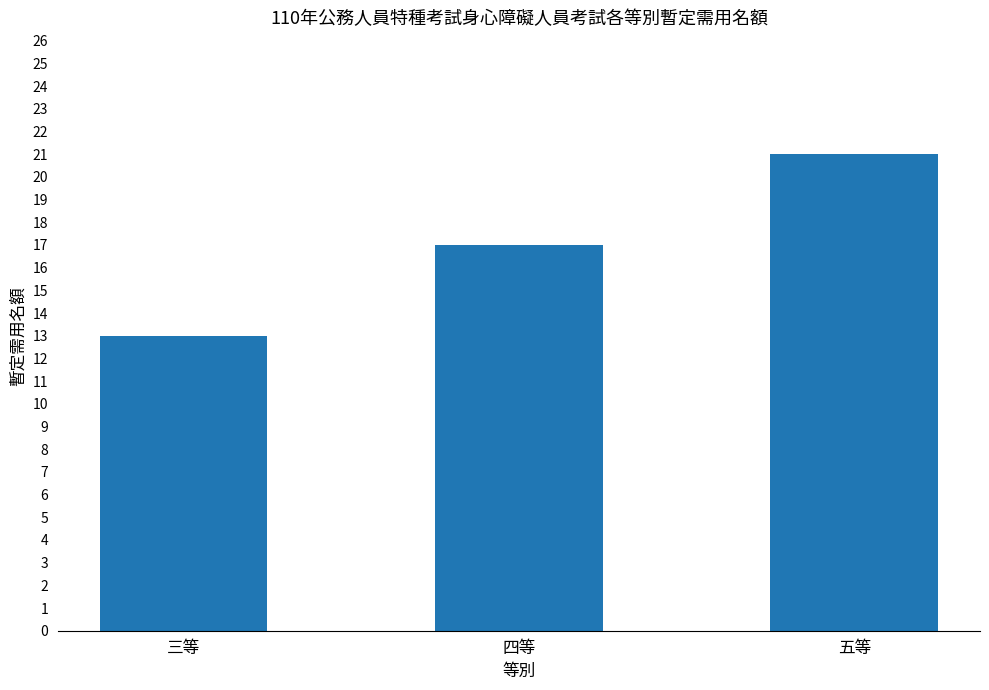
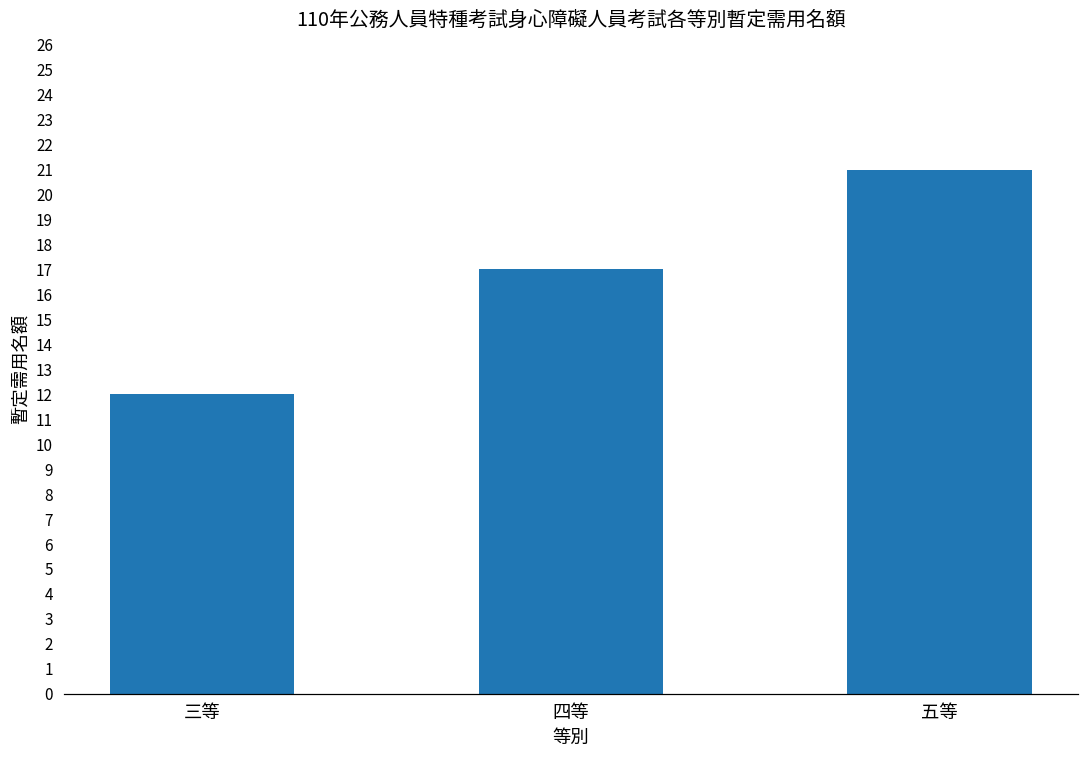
三等: 13 -> 12
